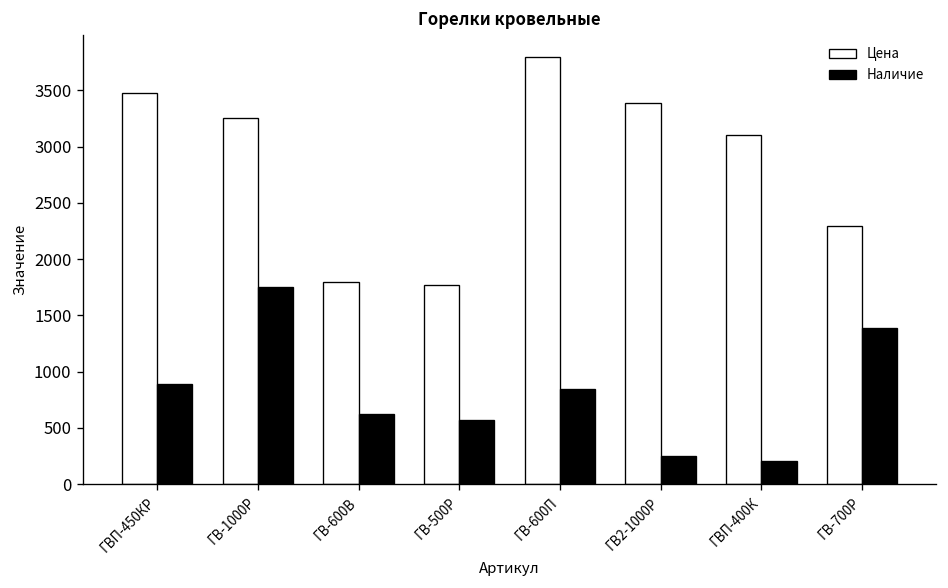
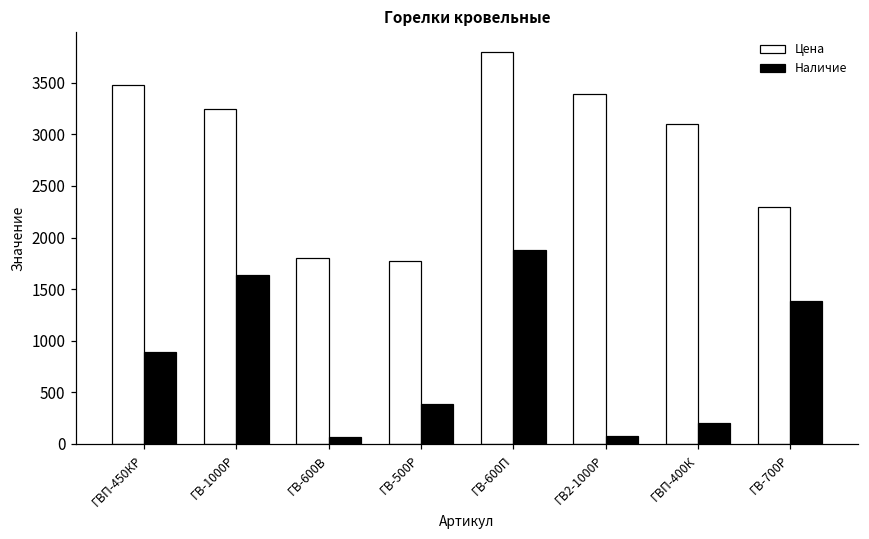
Наличие, ГВ-1000Р: 1800 -> 1600
Наличие, ГВ-600В: 600 -> 100
Наличие, ГВ-500Р: 600 -> 400
Наличие, ГВ-600П: 800 -> 1900
Наличие, ГВ2-1000Р: 200 -> 100
